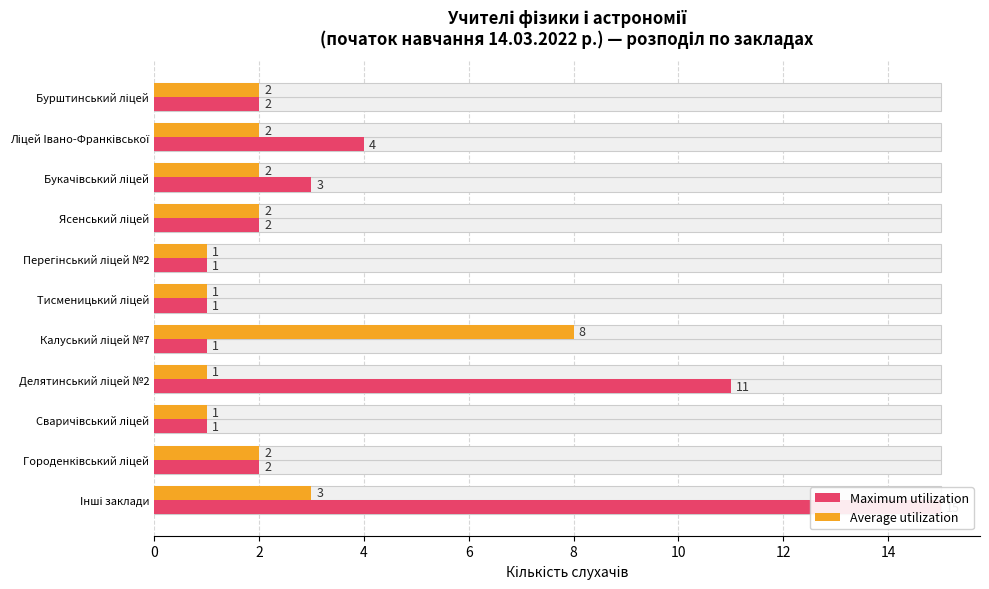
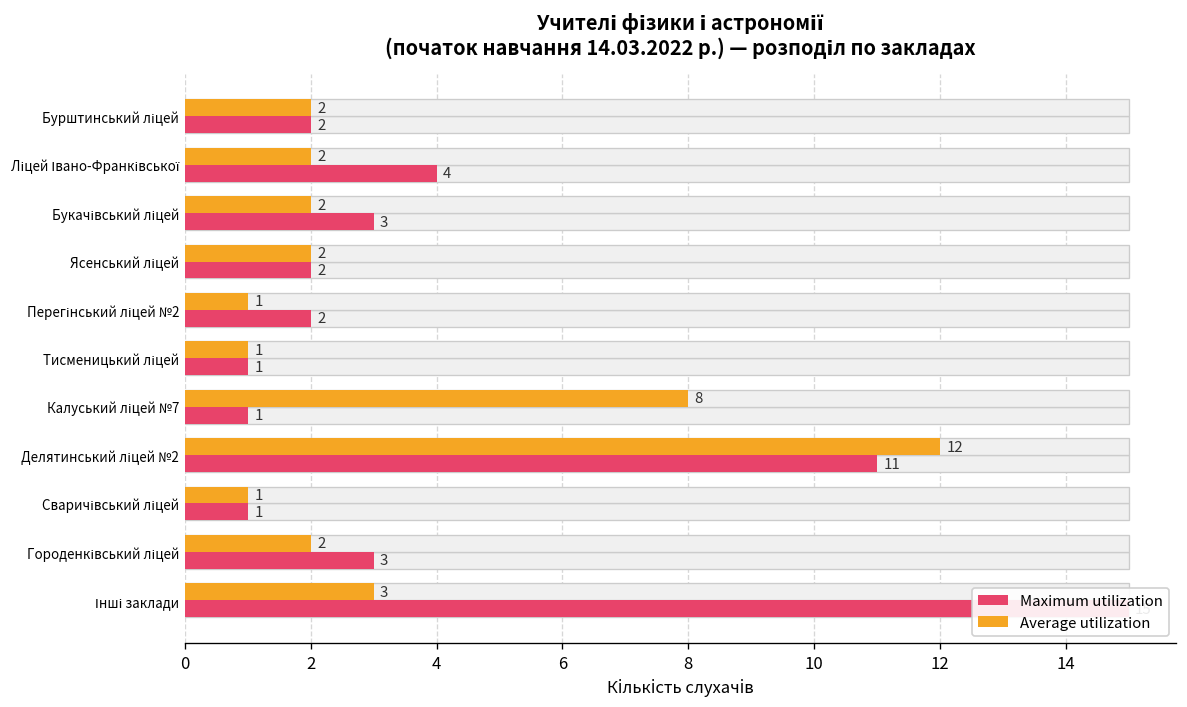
Maximum utilization, Перегінський ліцей №2: 1 -> 2
Average utilization, Делятинський ліцей №2: 1 -> 12
Maximum utilization, Городенківський ліцей: 2 -> 3
